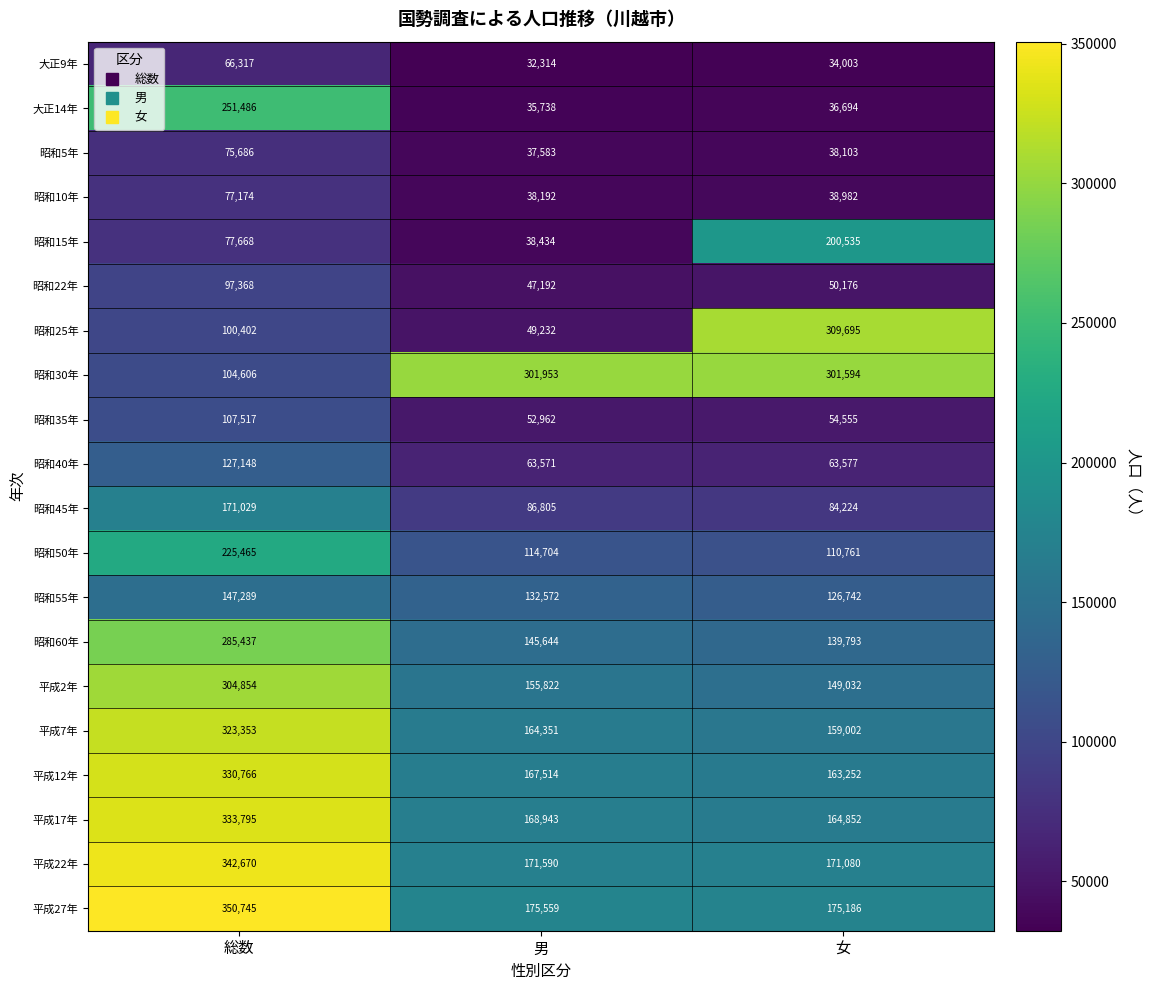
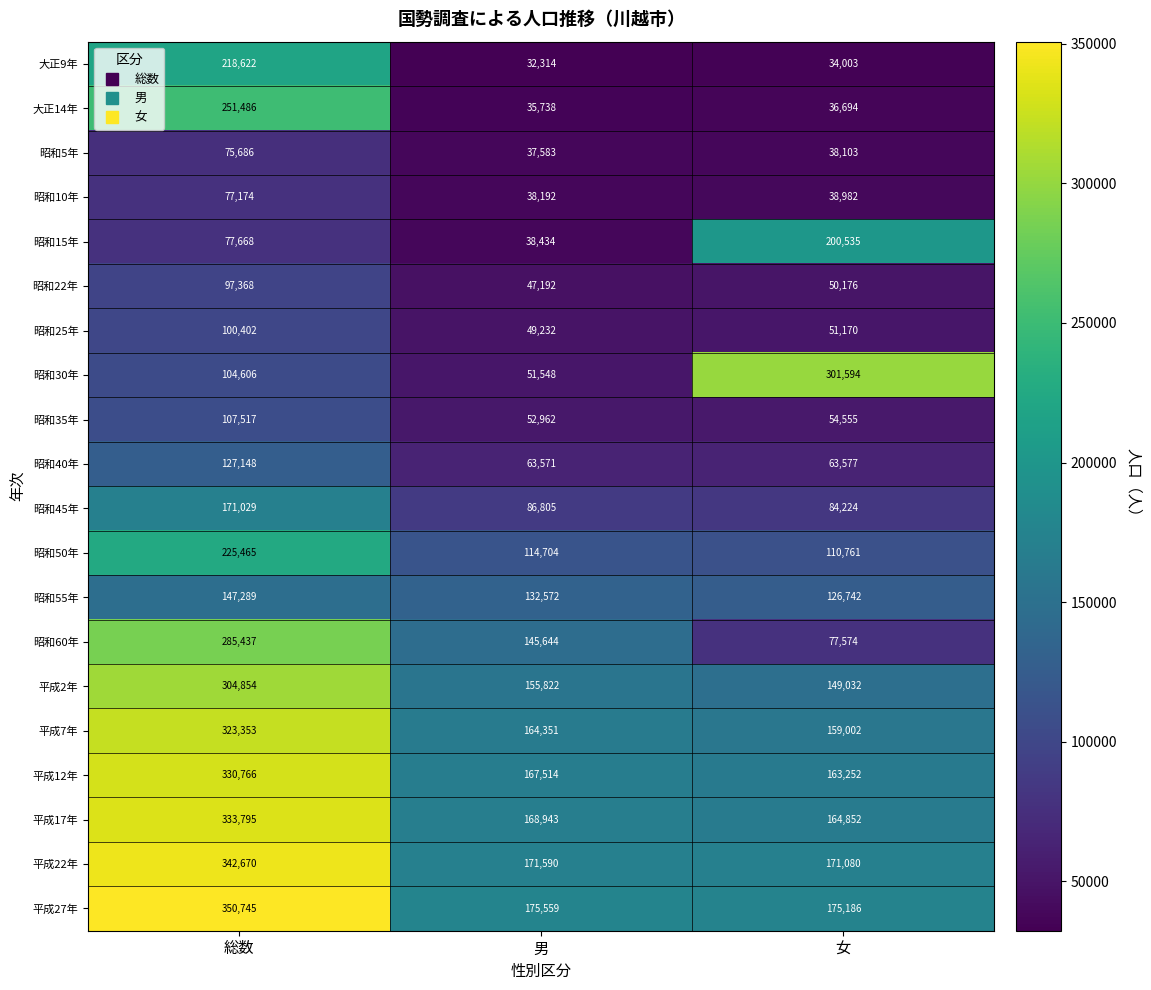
大正9年, 総数: 66,317 -> 218,622
昭和25年, 女: 309,695 -> 51,170
昭和30年, 男: 301,953 -> 51,548
昭和60年, 女: 139,793 -> 77,574
